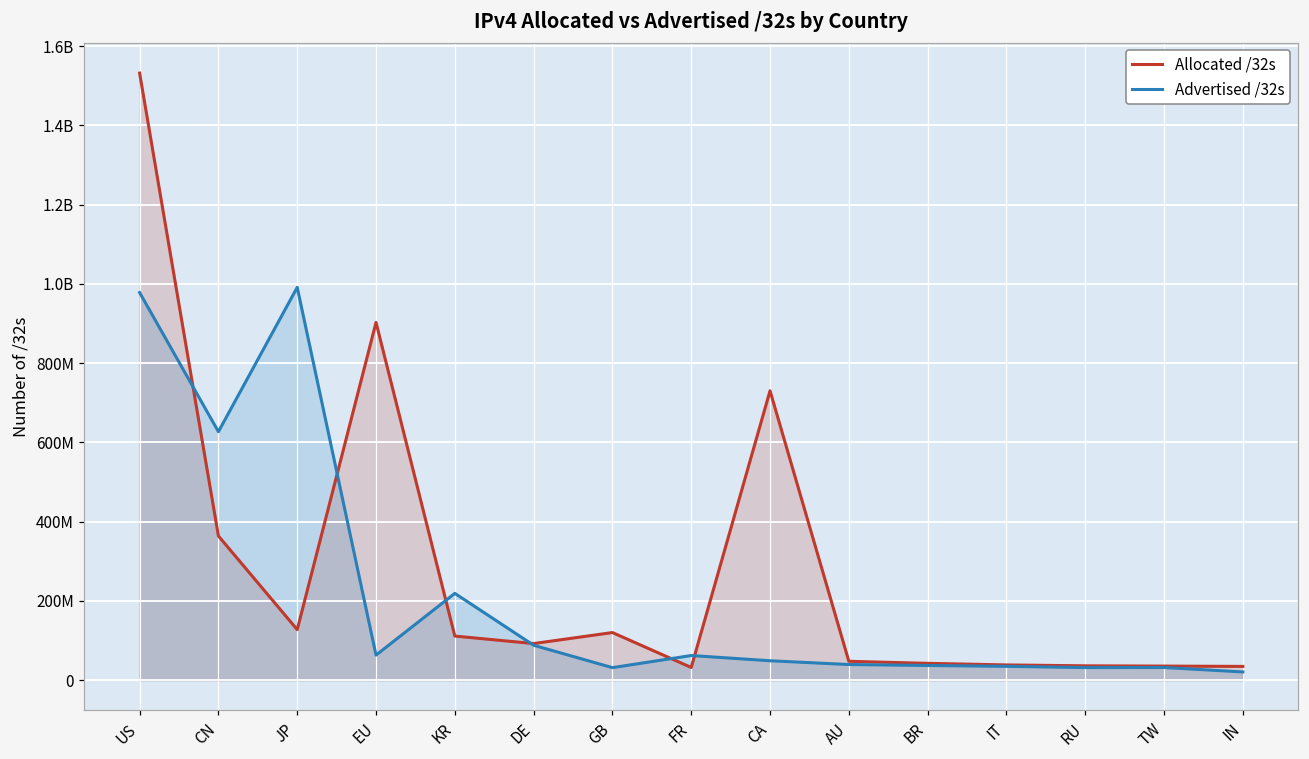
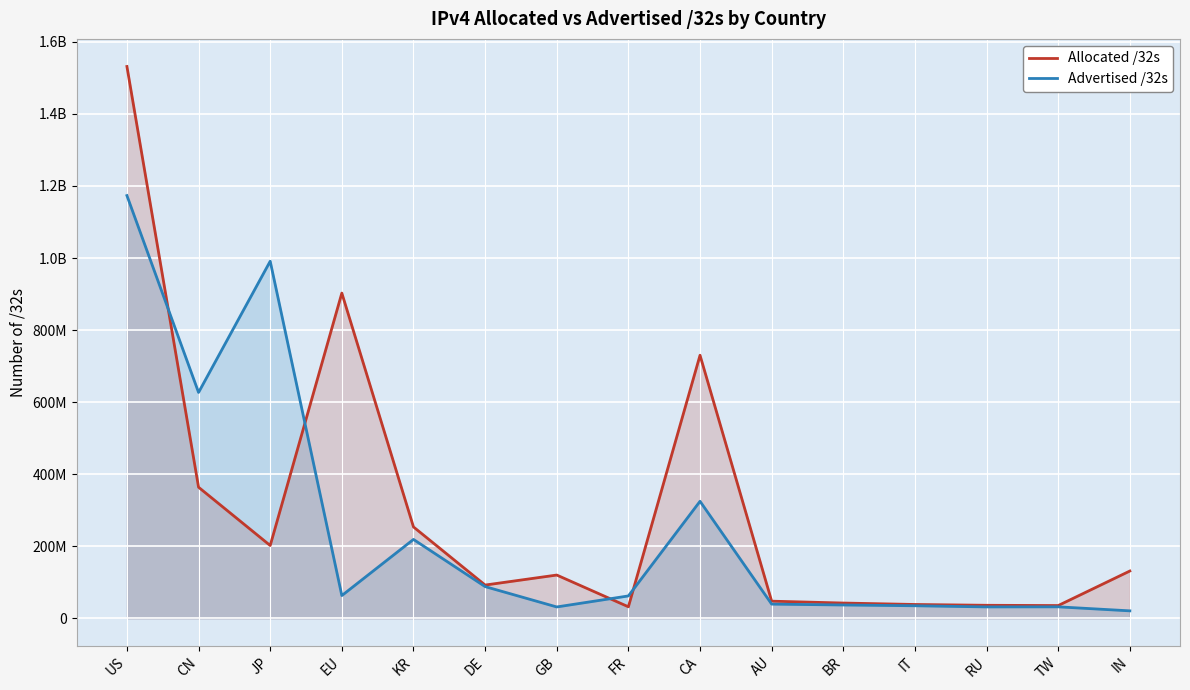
Advertised /32s, US: 980000000 -> 1170000000
Allocated /32s, JP: 130000000 -> 200000000
Allocated /32s, KR: 110000000 -> 250000000
Advertised /32s, CA: 50000000 -> 320000000
Allocated /32s, IN: 30000000 -> 130000000
